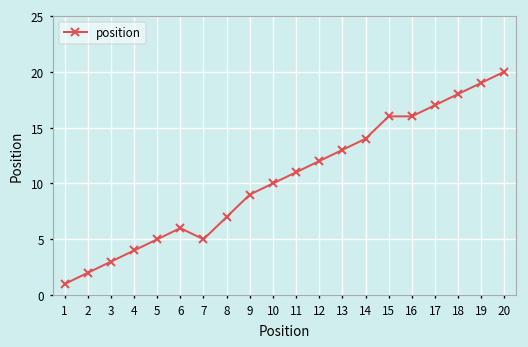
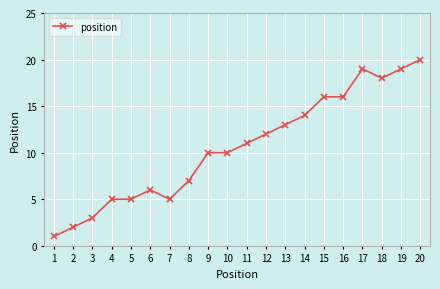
4: 4 -> 5
9: 9 -> 10
17: 17 -> 19
